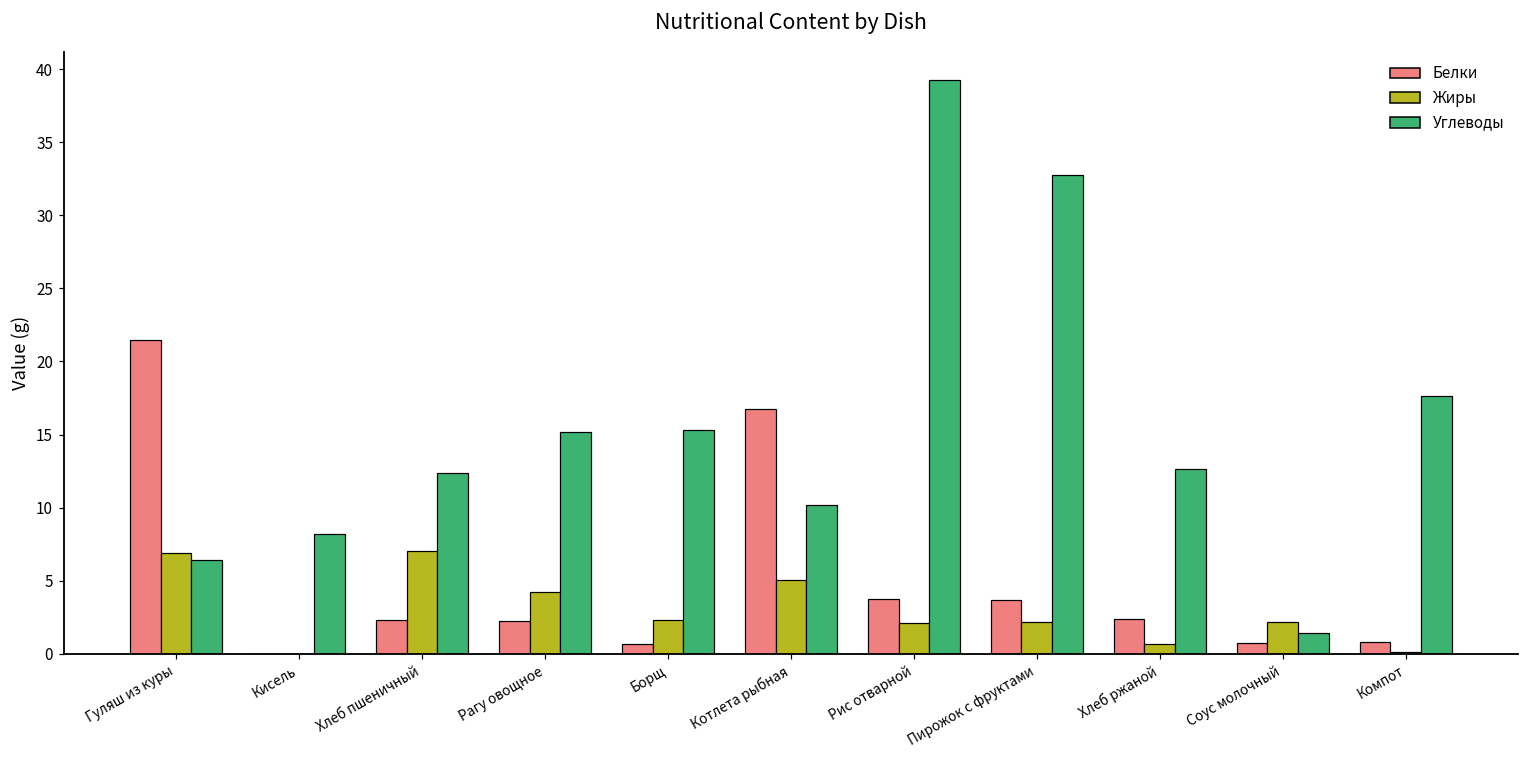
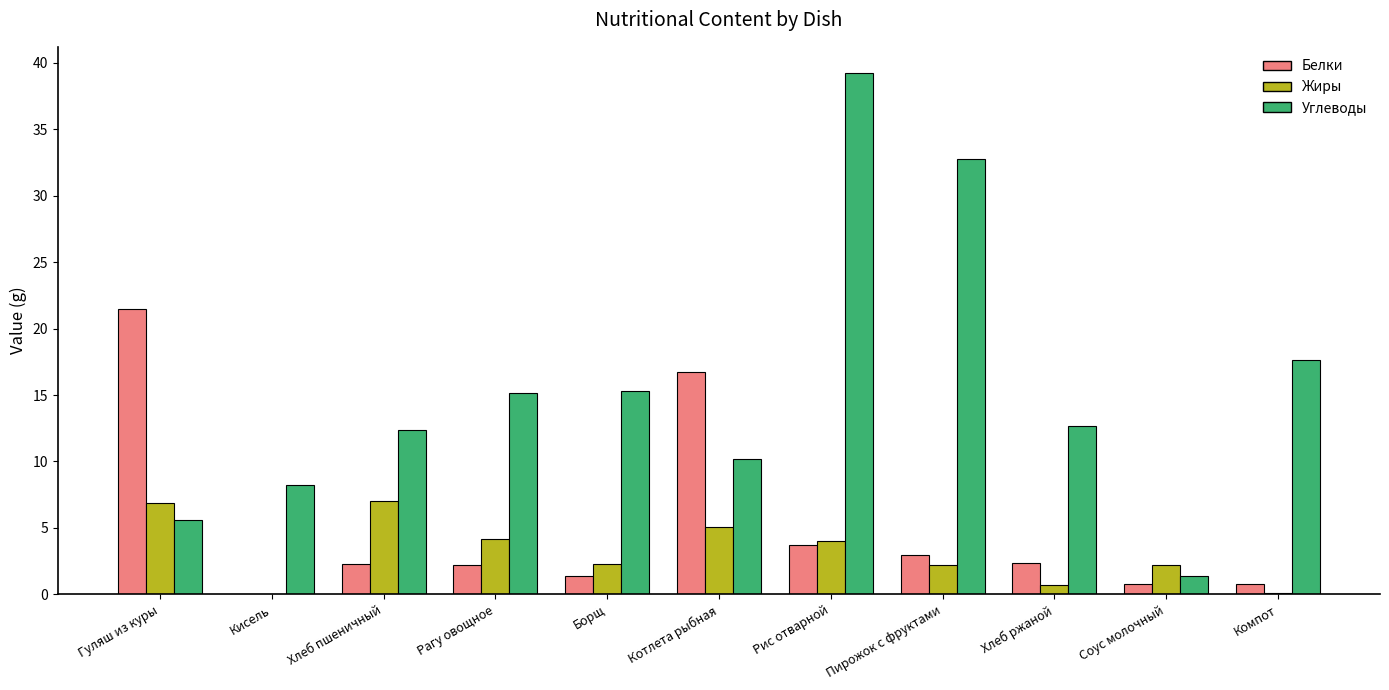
Углеводы, Гуляш из куры: 6.4 -> 5.6
Белки, Борщ: 0.7 -> 1.4
Жиры, Рис отварной: 2.1 -> 4.0
Белки, Пирожок с фруктами: 3.7 -> 3.0
